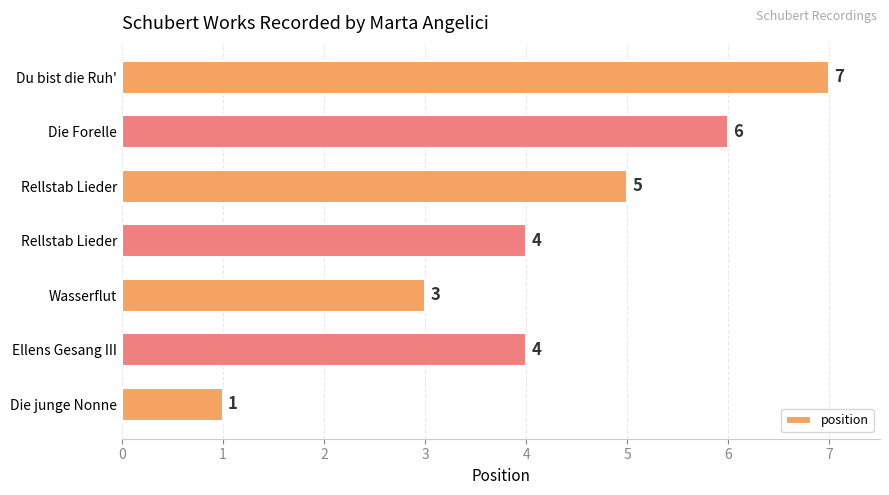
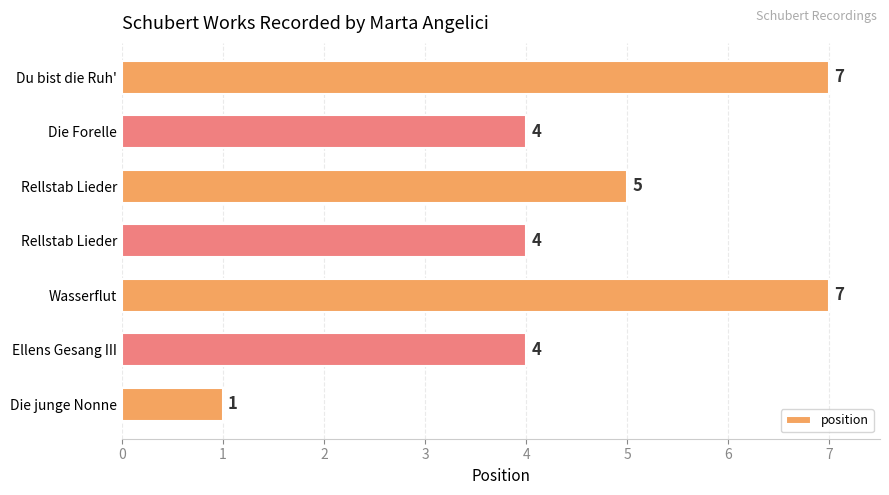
Die Forelle: 6 -> 4
Wasserflut: 3 -> 7
